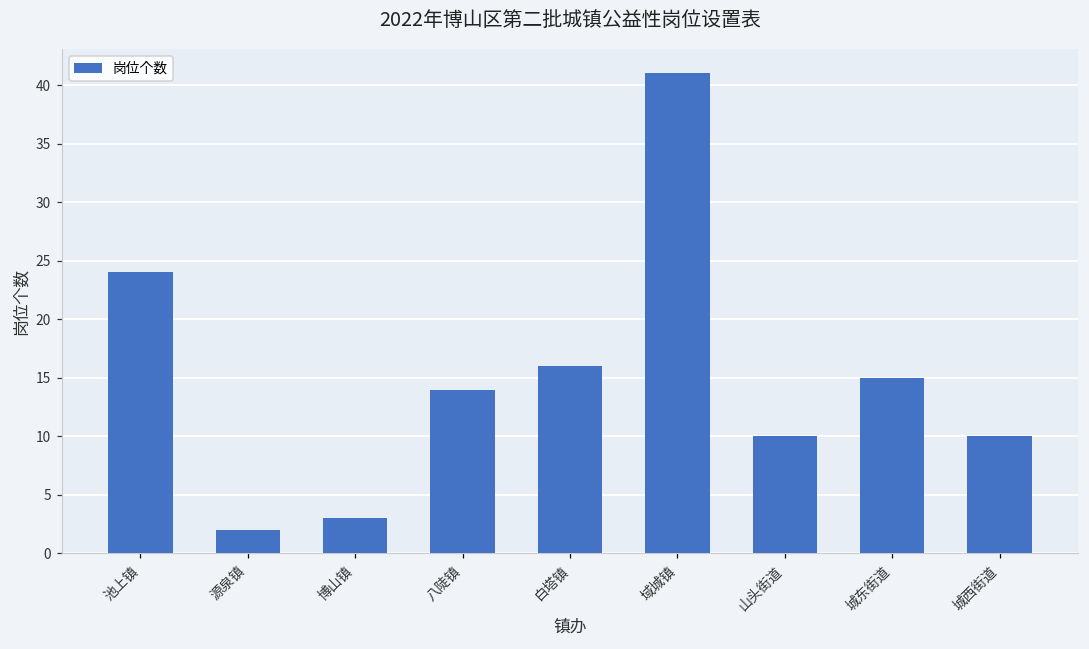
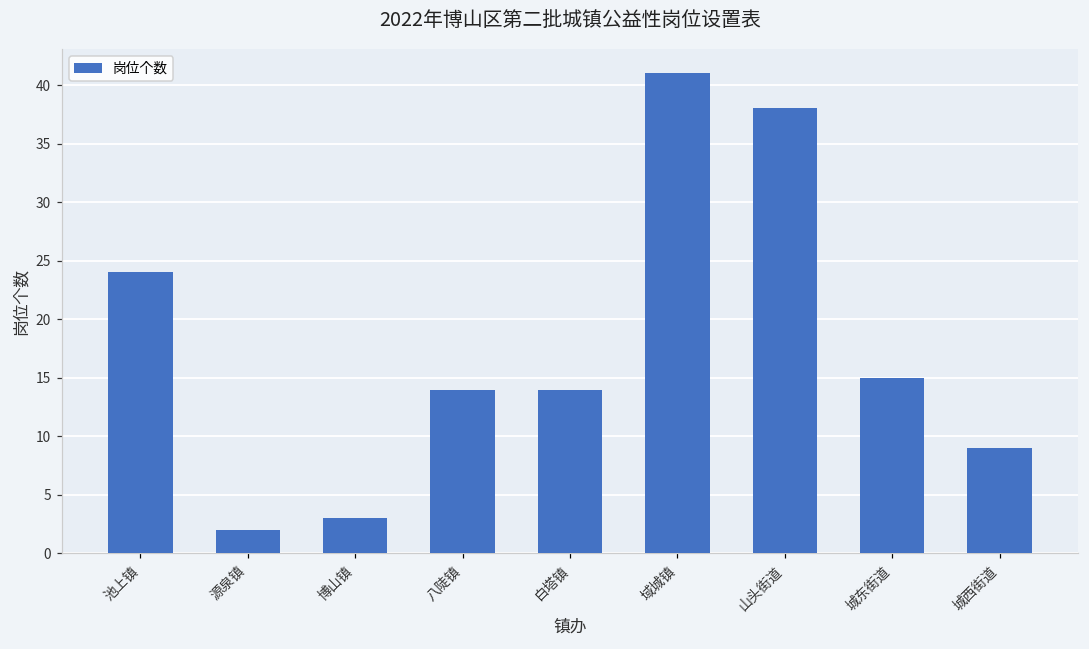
白塔镇: 16 -> 14
山头街道: 10 -> 38
城西街道: 10 -> 9
